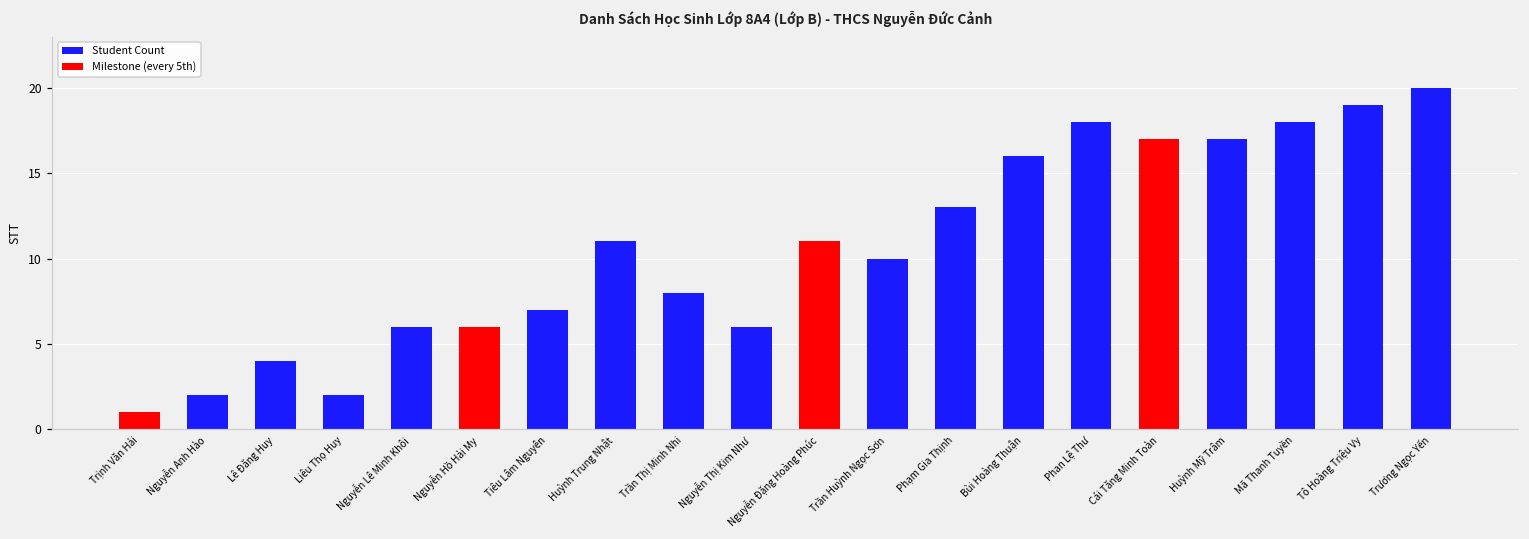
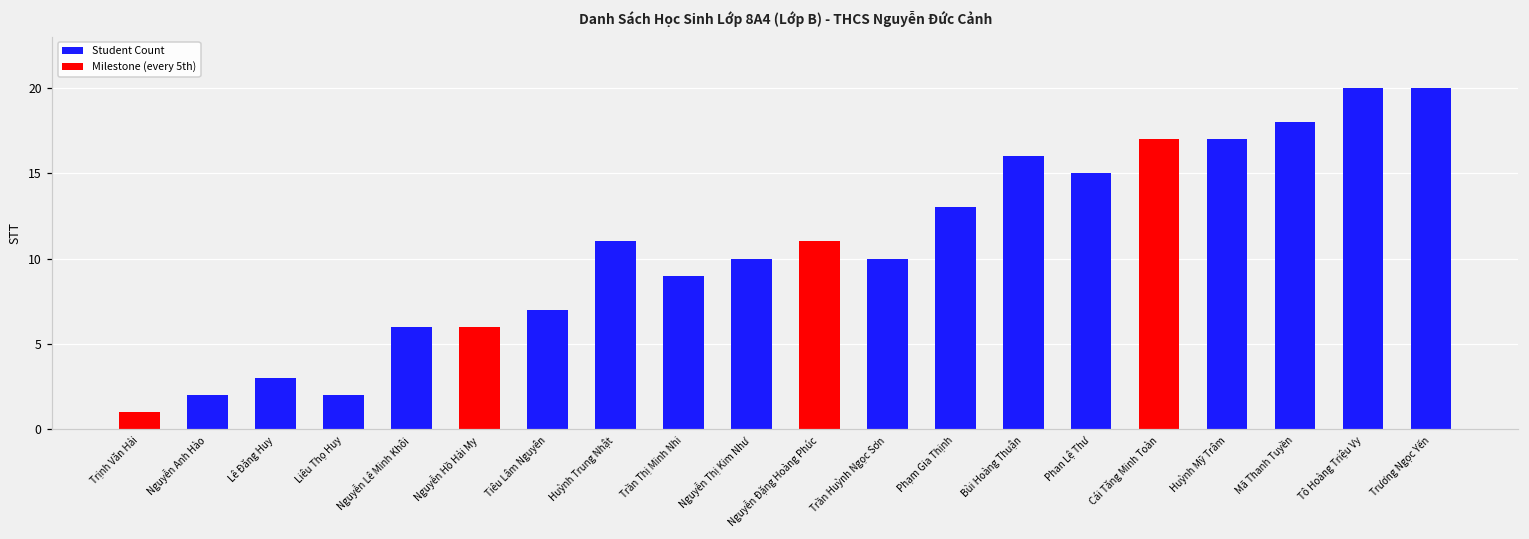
Student Count, Lê Đăng Huy: 4 -> 3
Student Count, Trần Thị Minh Nhi: 8 -> 9
Student Count, Nguyễn Thị Kim Như: 6 -> 10
Student Count, Phan Lệ Thư: 18 -> 15
Student Count, Tô Hoàng Triệu Vy: 19 -> 20
